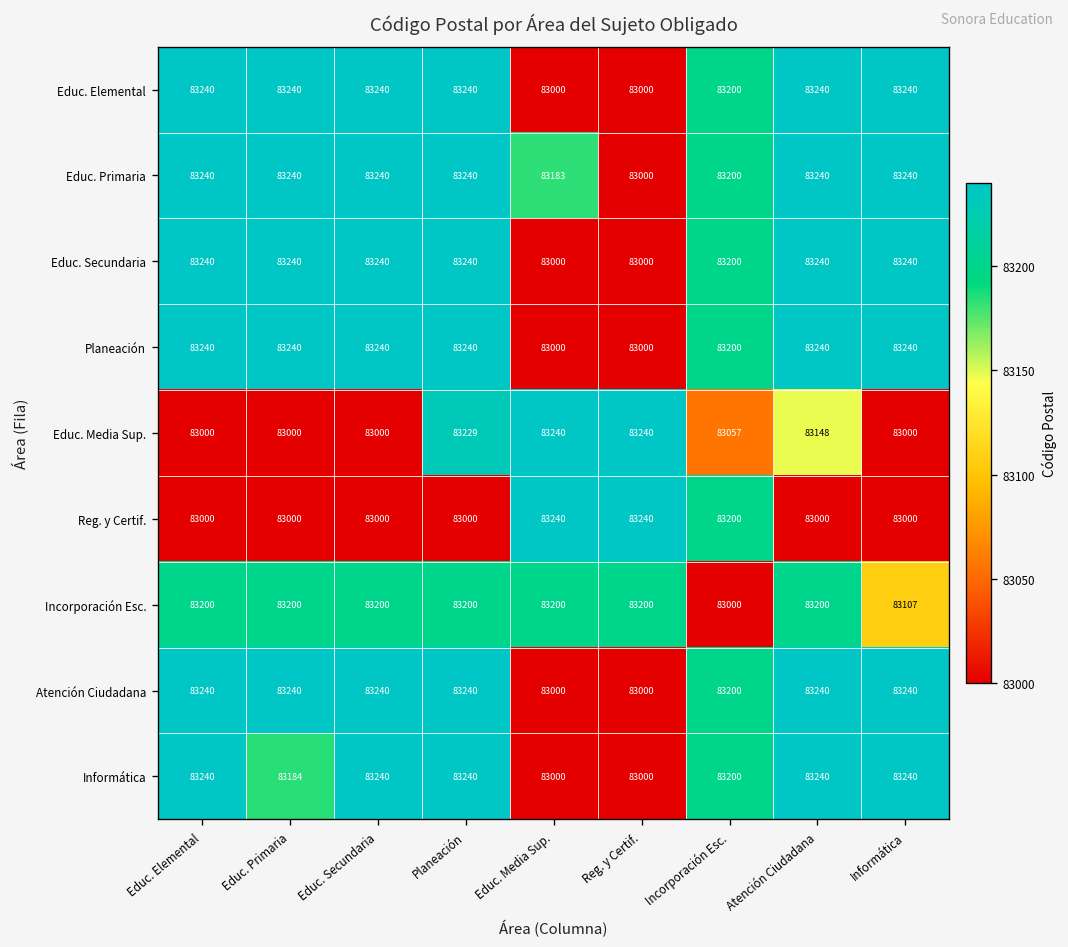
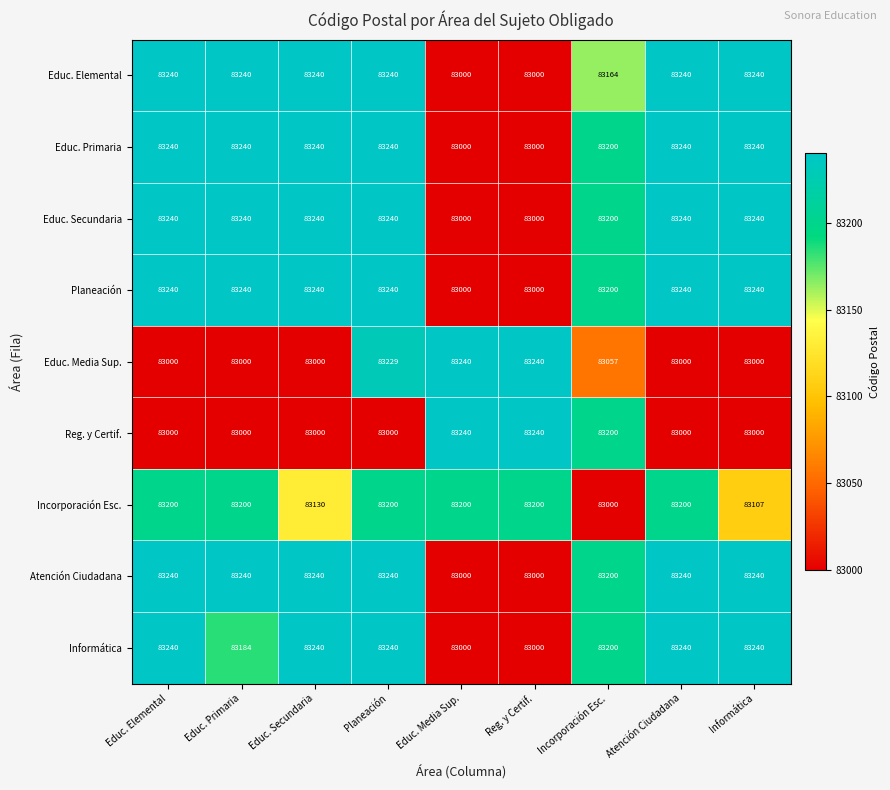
Educ. Elemental, Incorporación Esc.: 83200 -> 83164
Educ. Primaria, Educ. Media Sup.: 83183 -> 83000
Educ. Media Sup., Atención Ciudadana: 83148 -> 83000
Incorporación Esc., Educ. Secundaria: 83200 -> 83130
